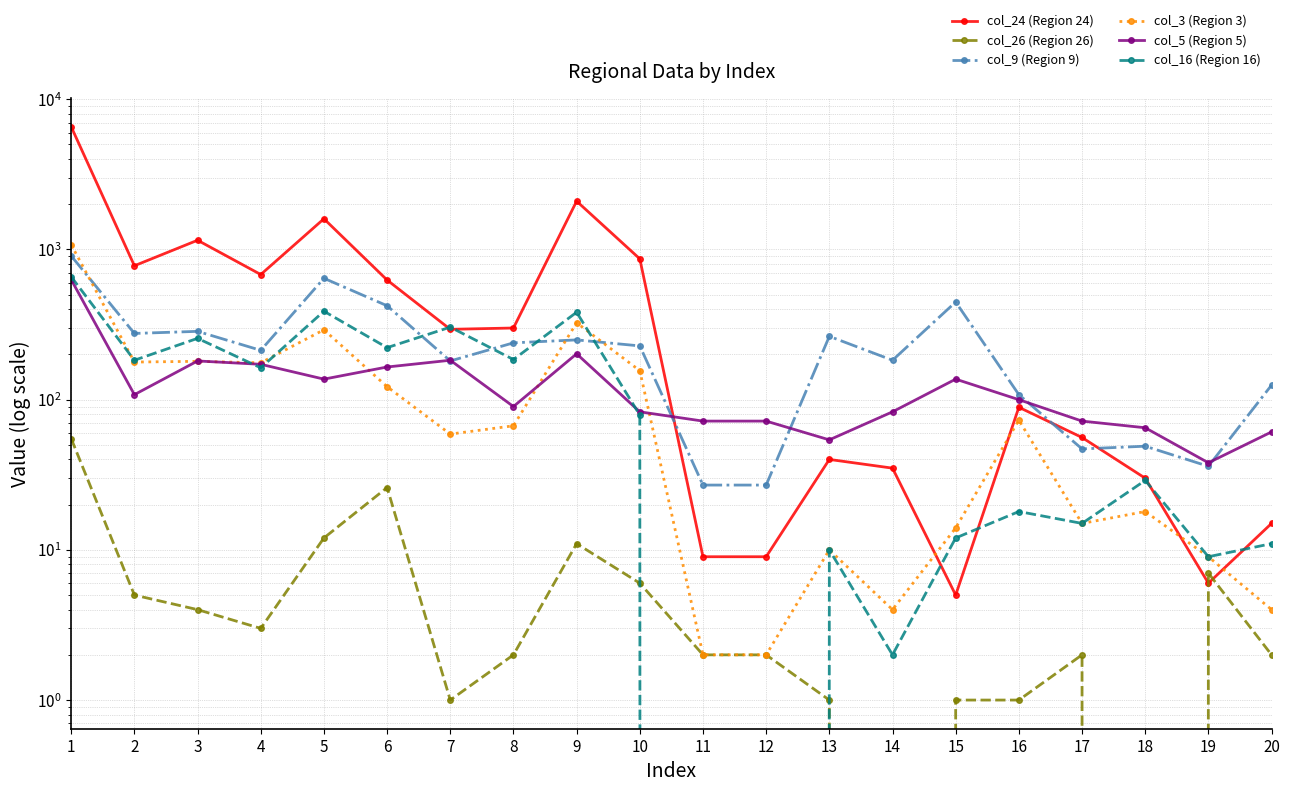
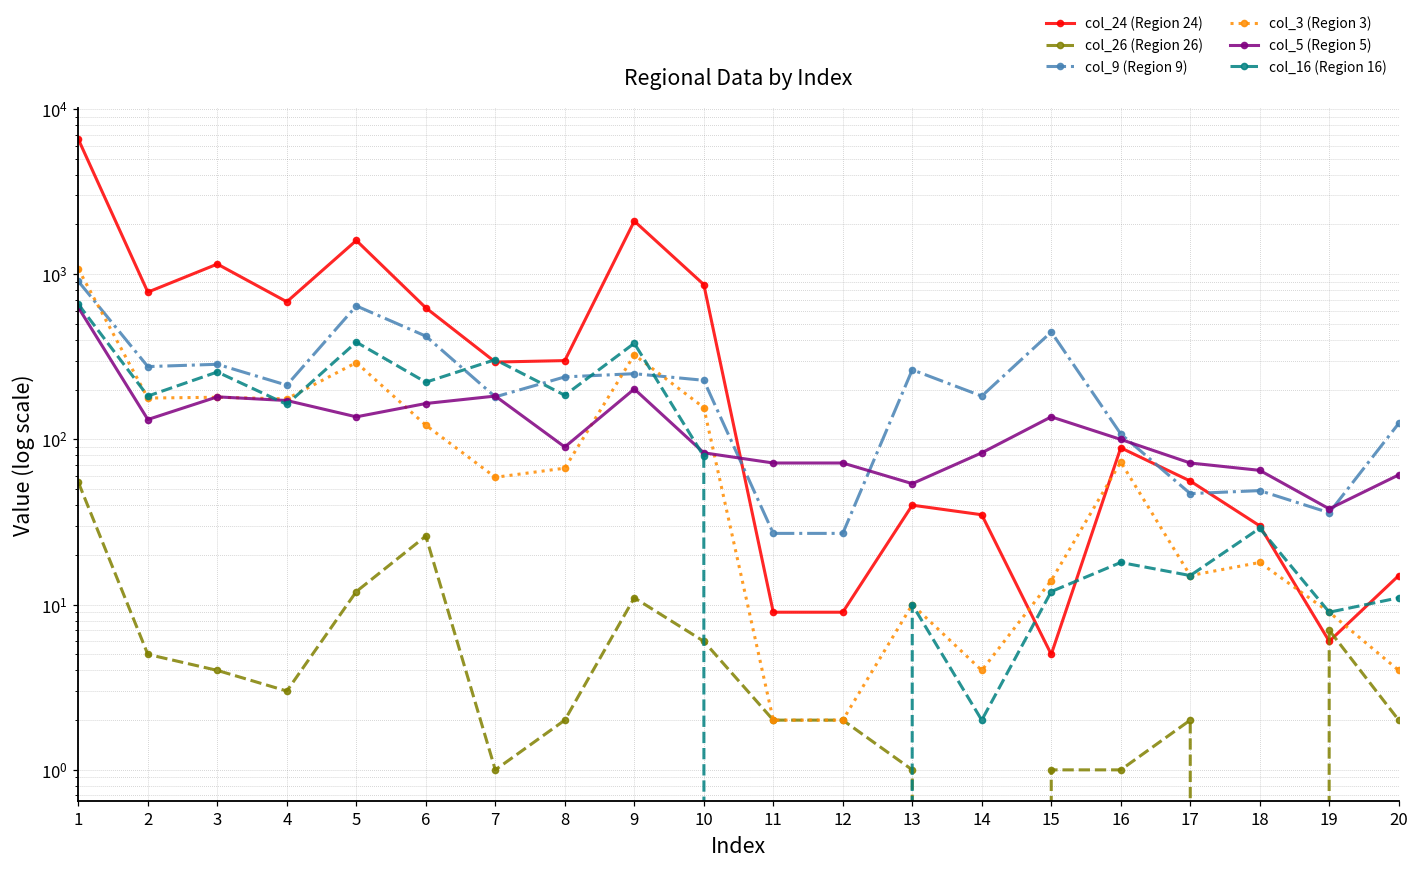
col_5 (Region 5), 2: 110 -> 130
